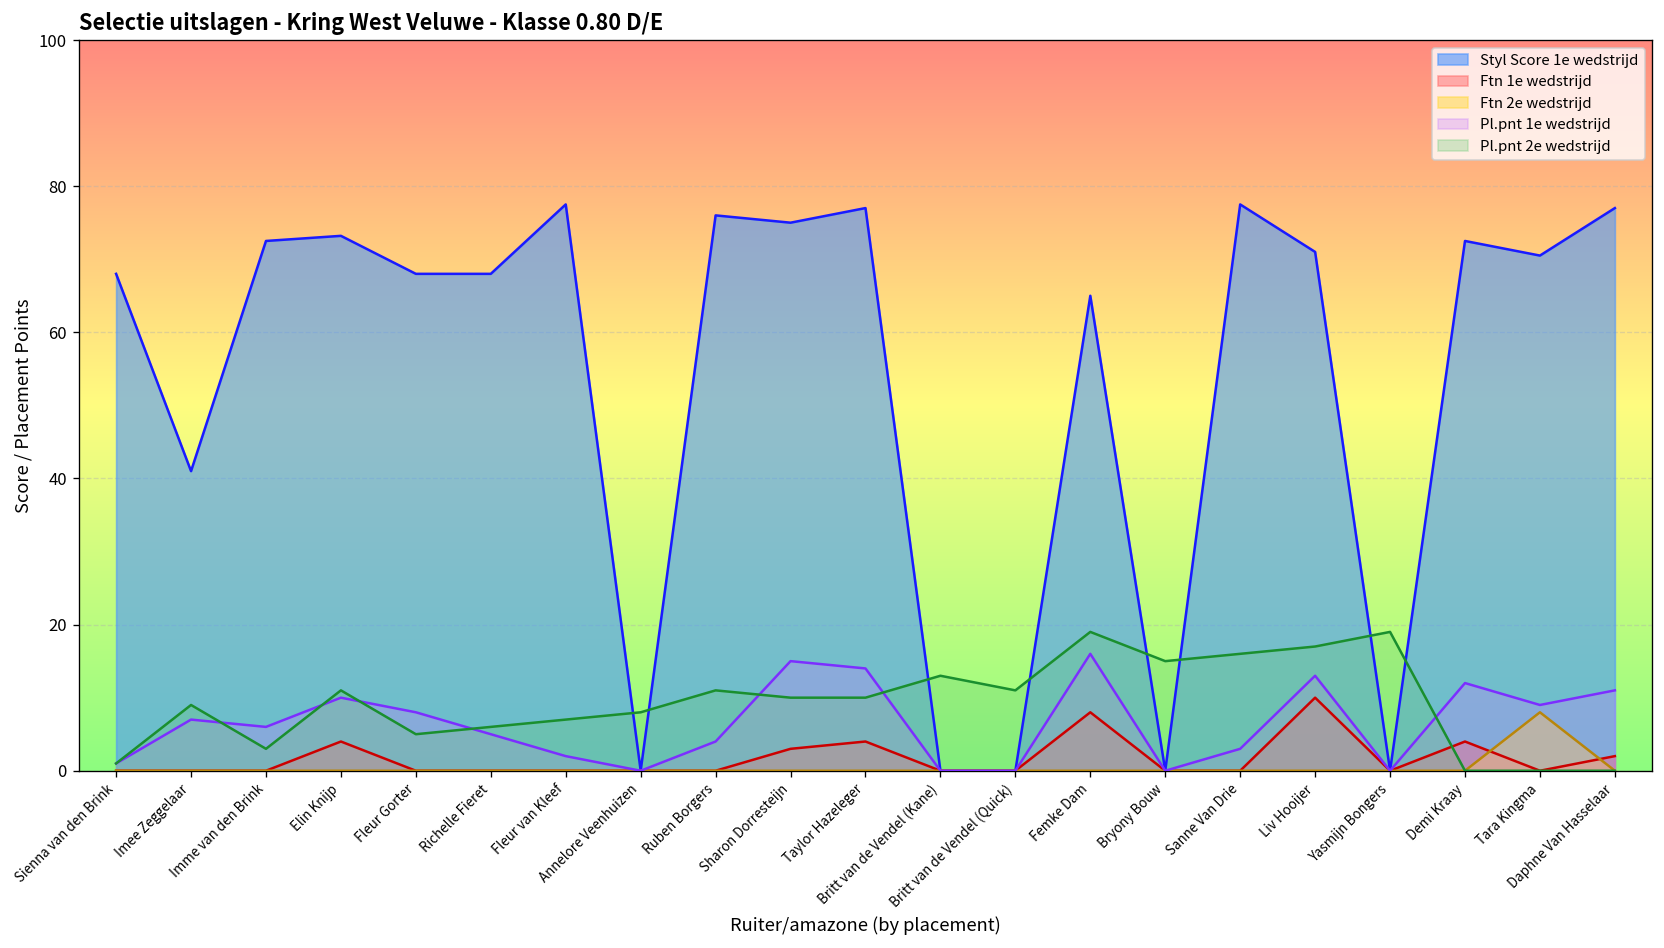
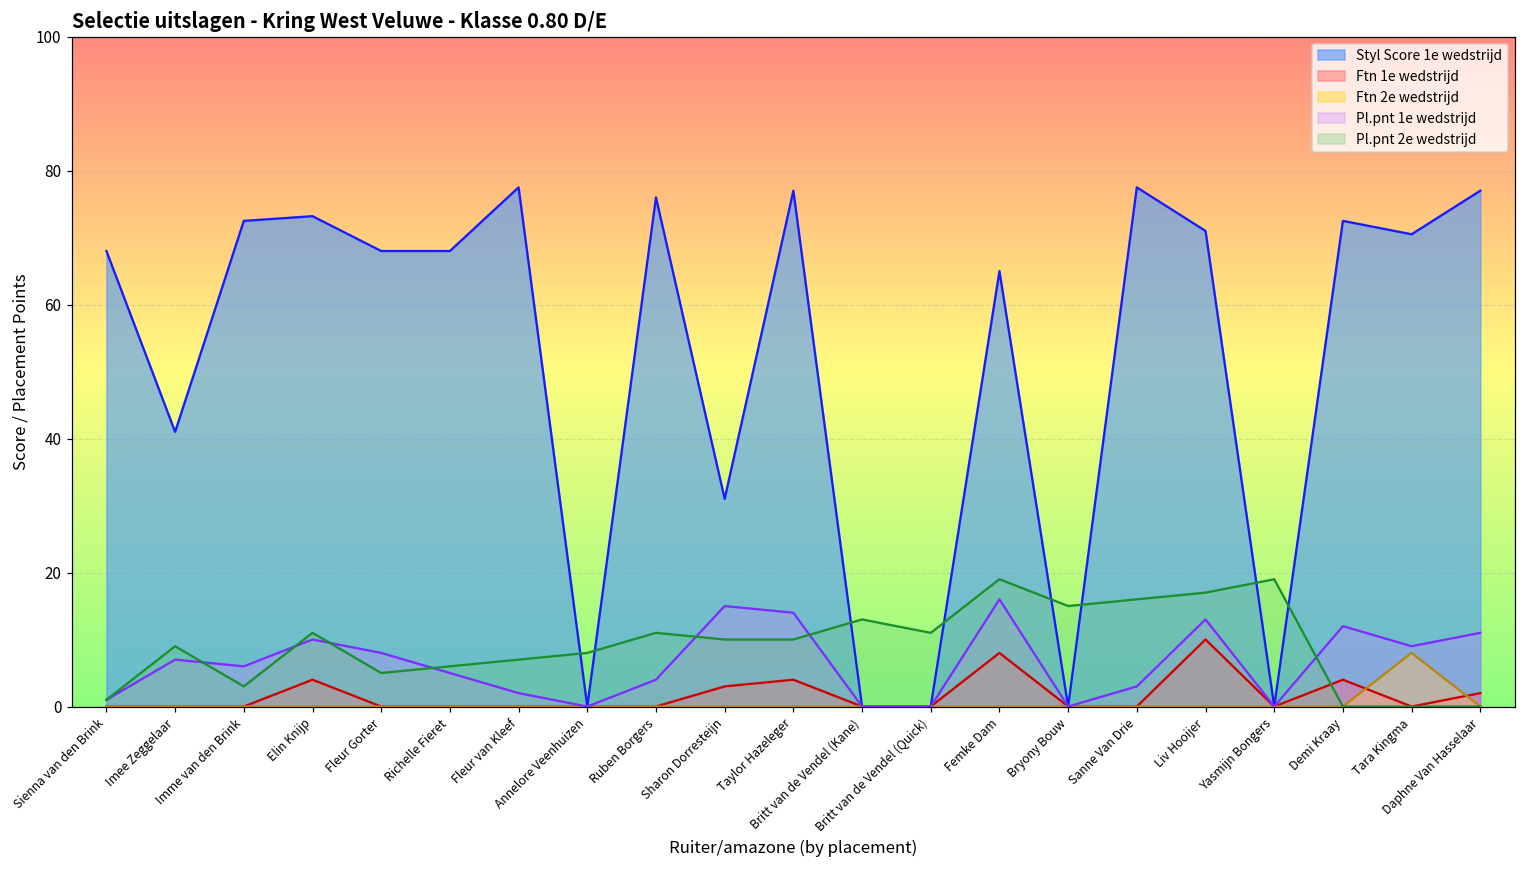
Styl Score 1e wedstrijd, Sharon Dorresteijn: 75 -> 31
